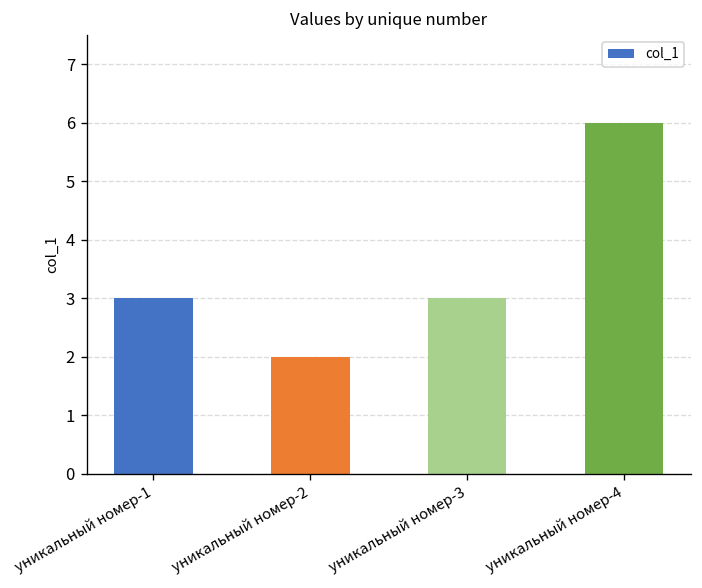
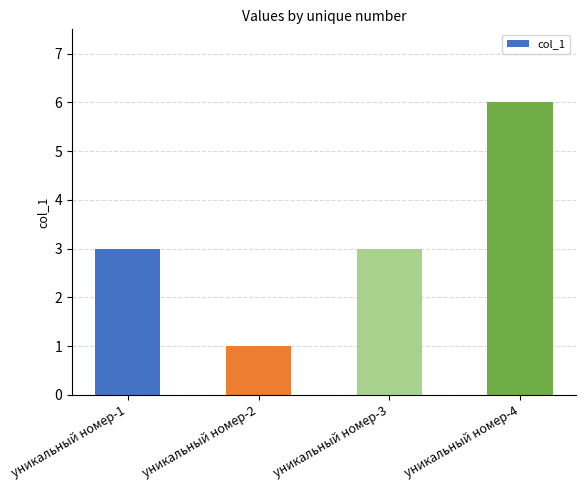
уникальный номер-2: 2 -> 1
